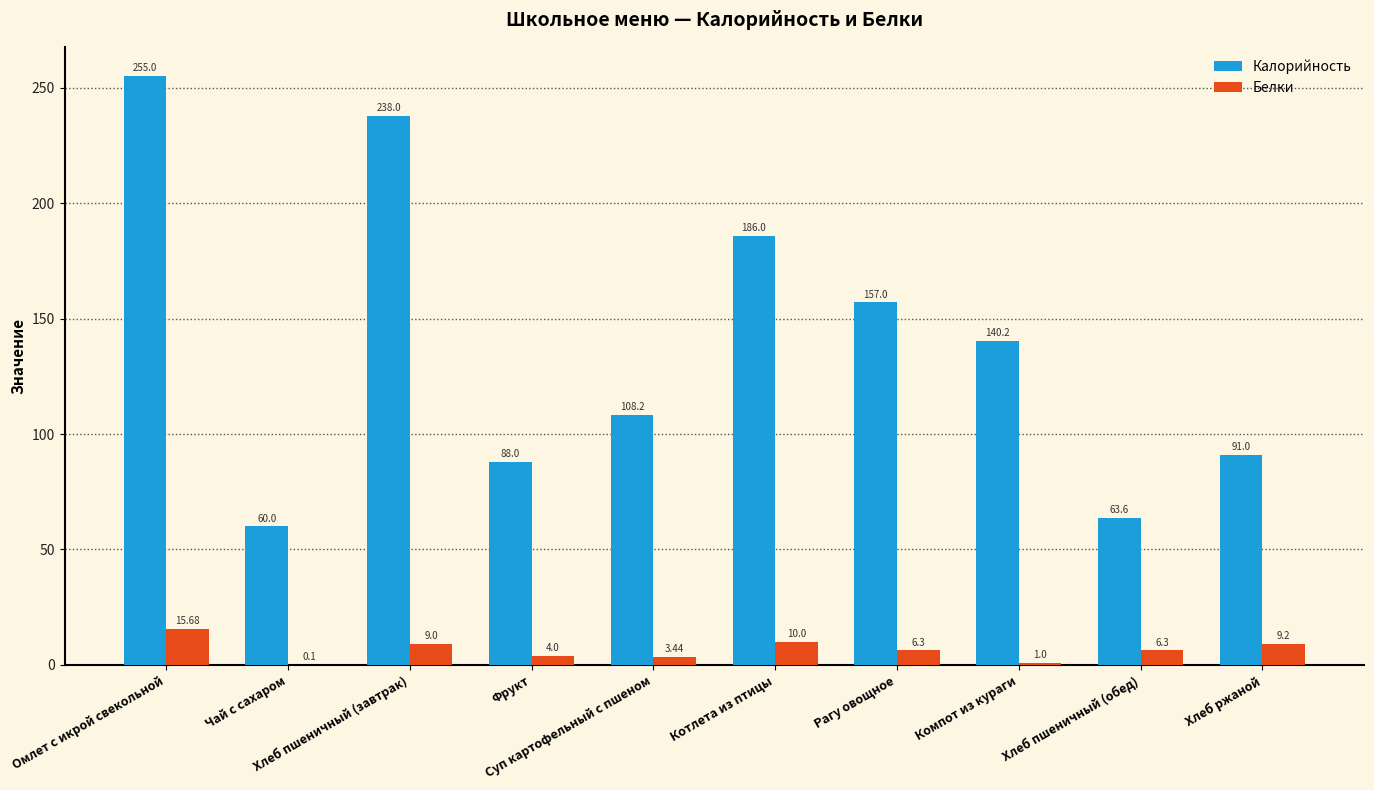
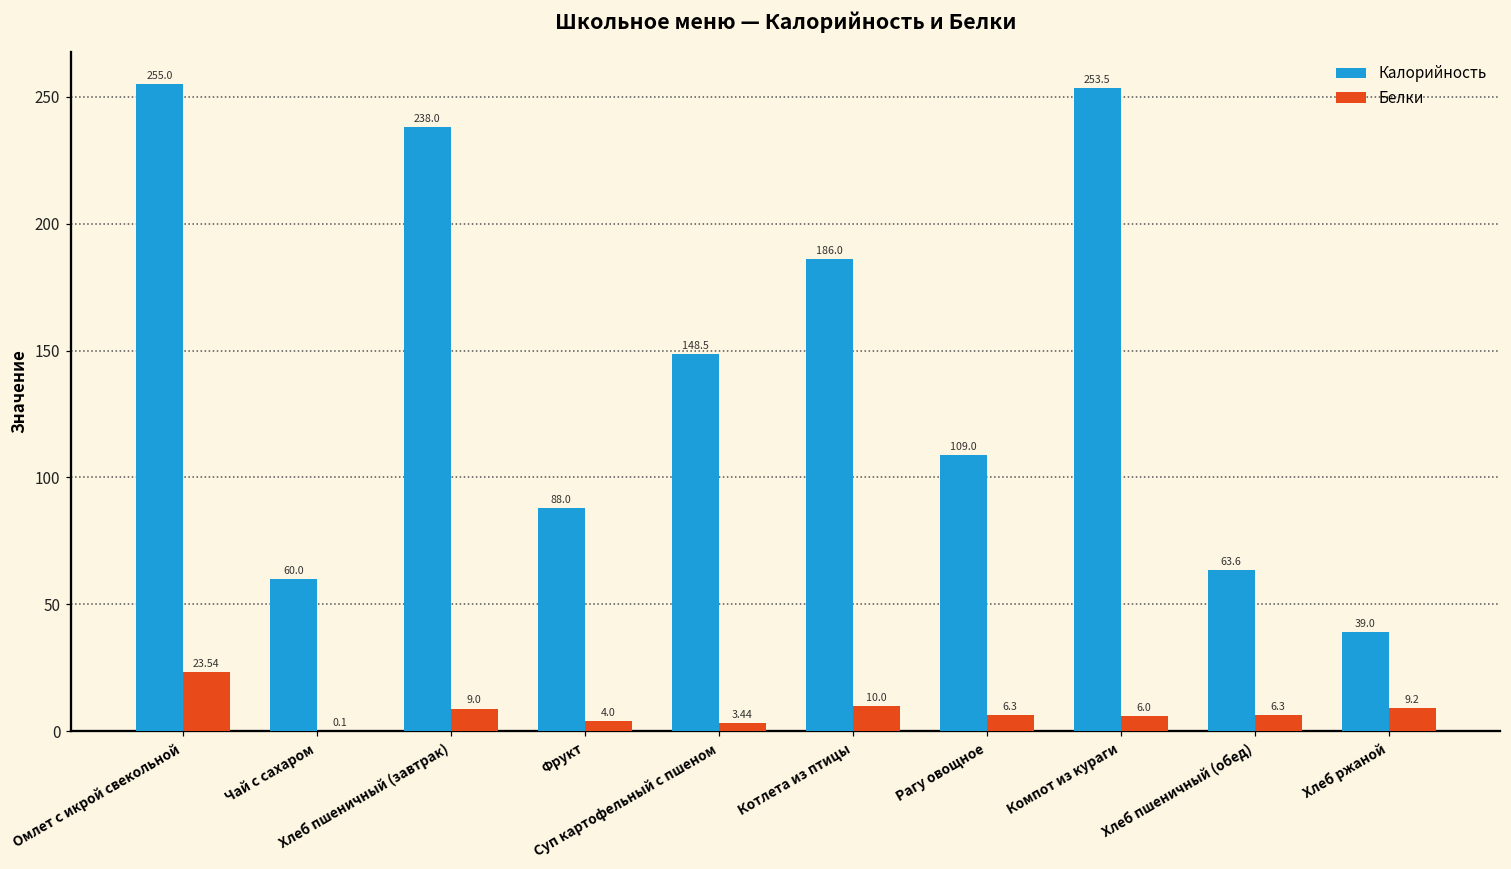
Белки, Омлет с икрой свекольной: 15.68 -> 23.54
Калорийность, Суп картофельный с пшеном: 108.2 -> 148.5
Калорийность, Рагу овощное: 157.0 -> 109.0
Калорийность, Компот из кураги: 140.2 -> 253.5
Белки, Компот из кураги: 1.0 -> 6.0
Калорийность, Хлеб ржаной: 91.0 -> 39.0
